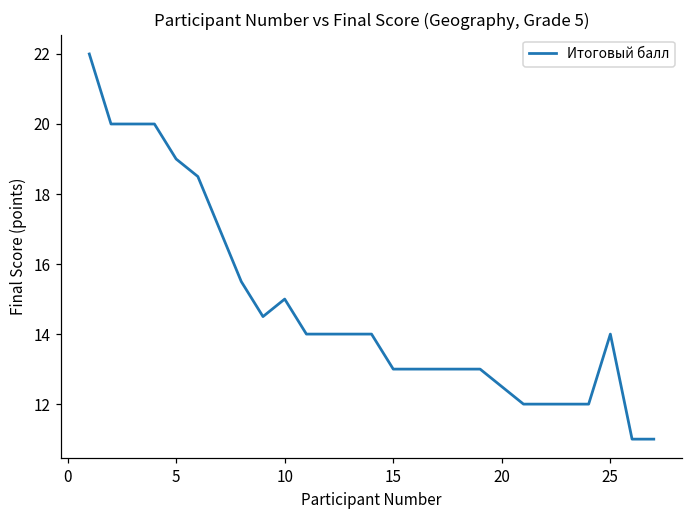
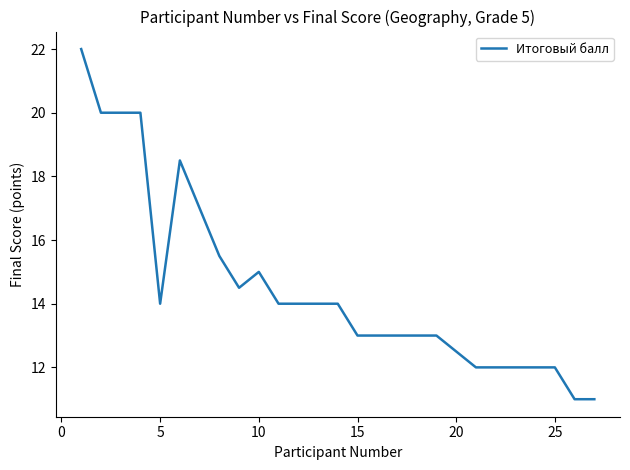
5: 19 -> 14
25: 14 -> 12
